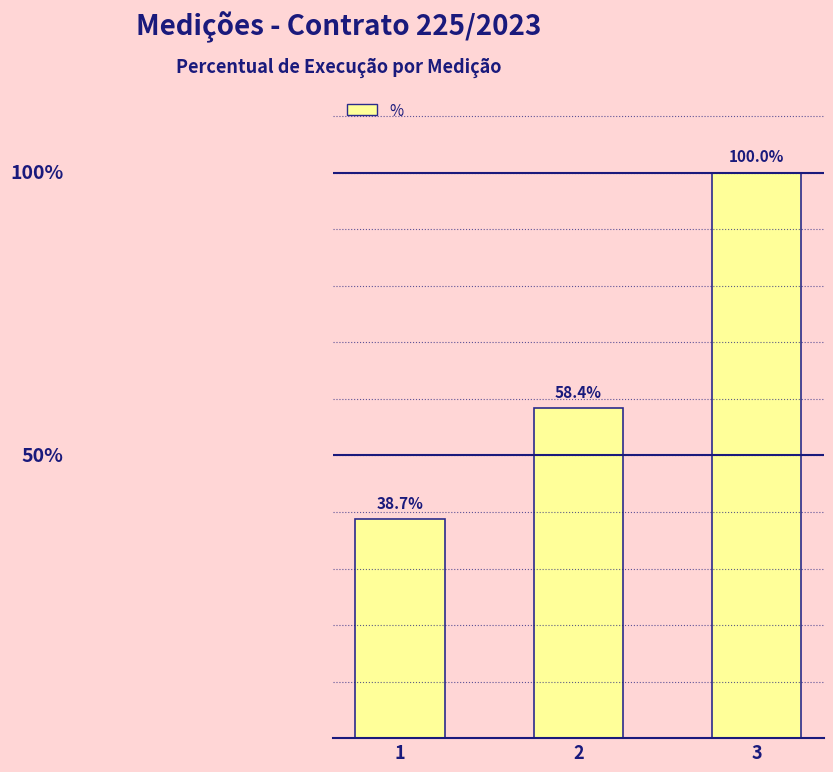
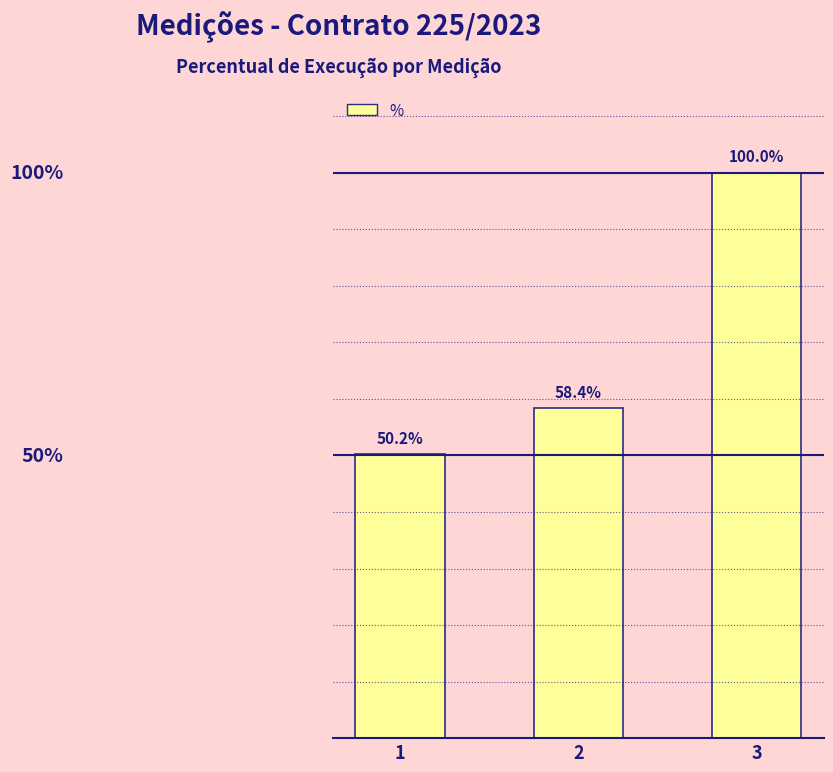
1: 38.7% -> 50.2%
